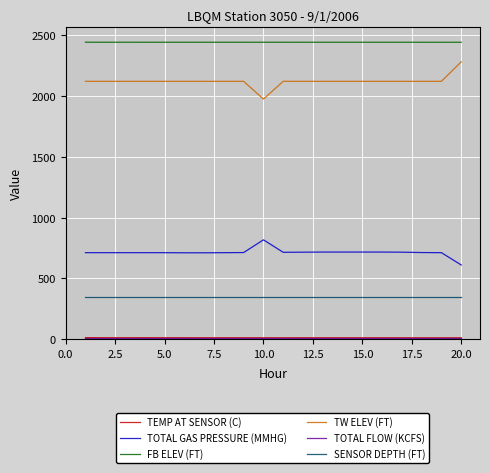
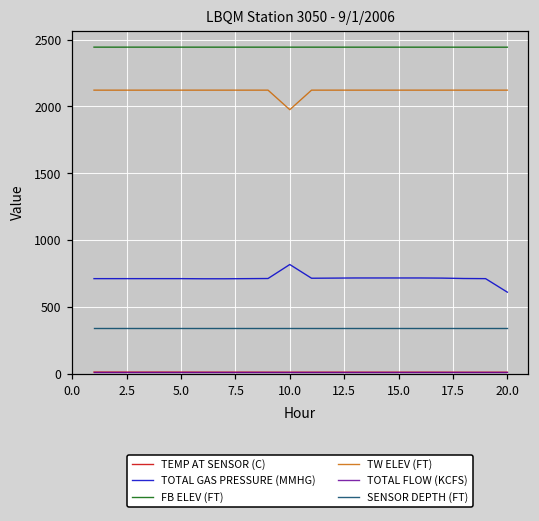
TW ELEV (FT), 20.0: 2280 -> 2120
